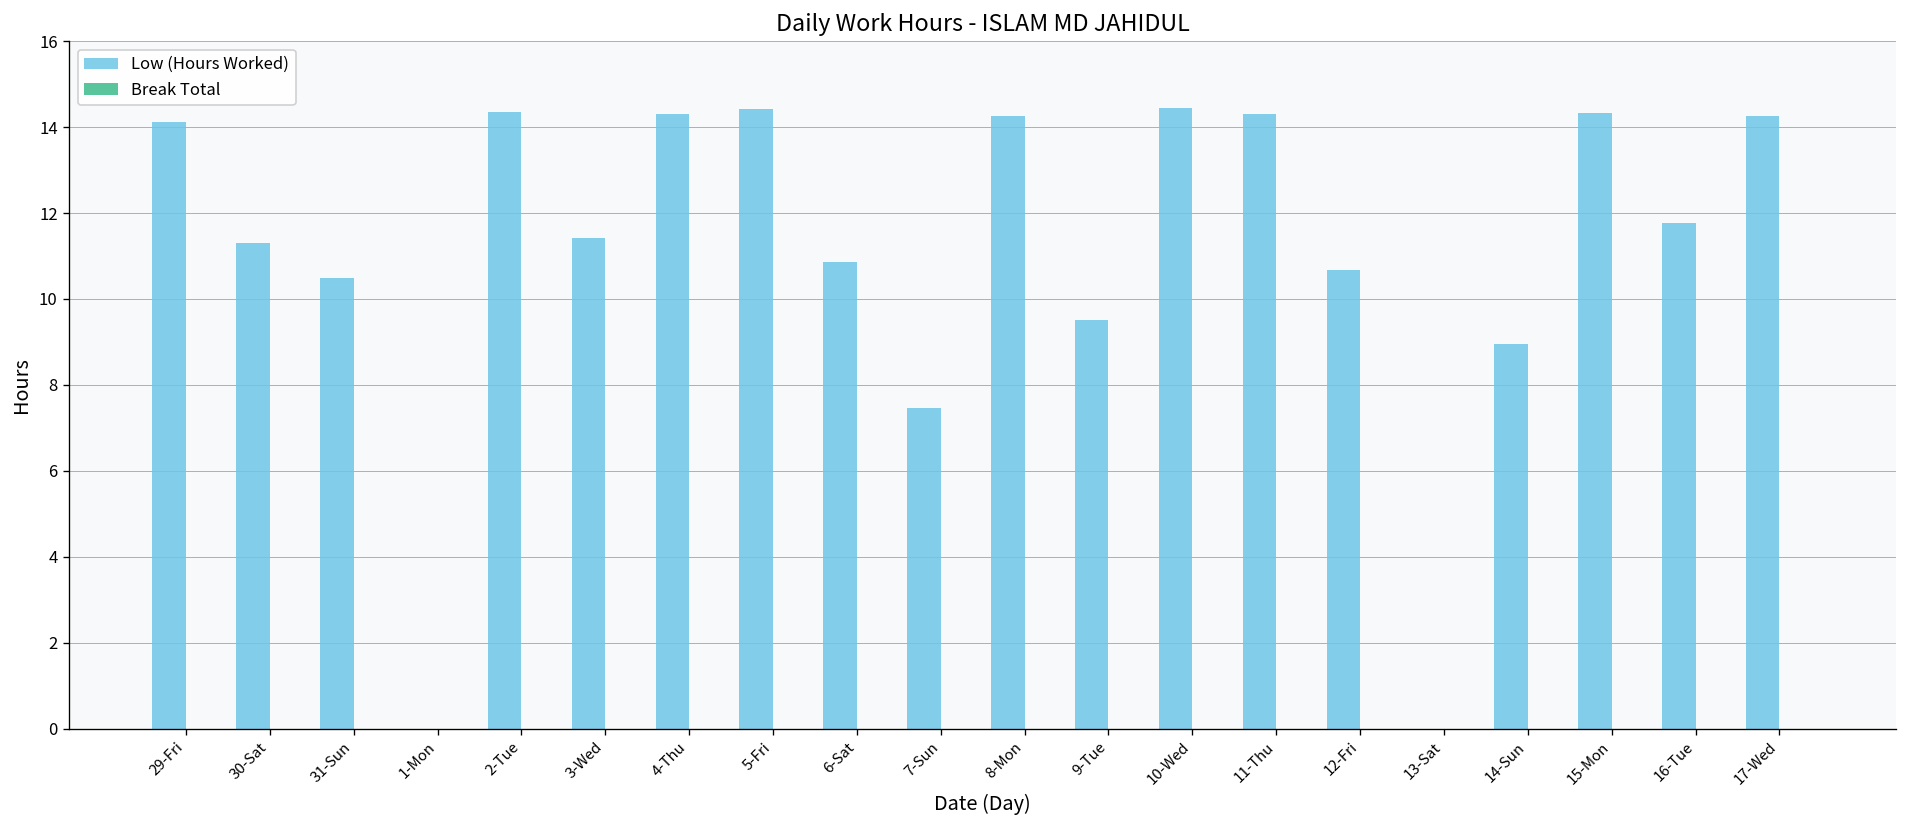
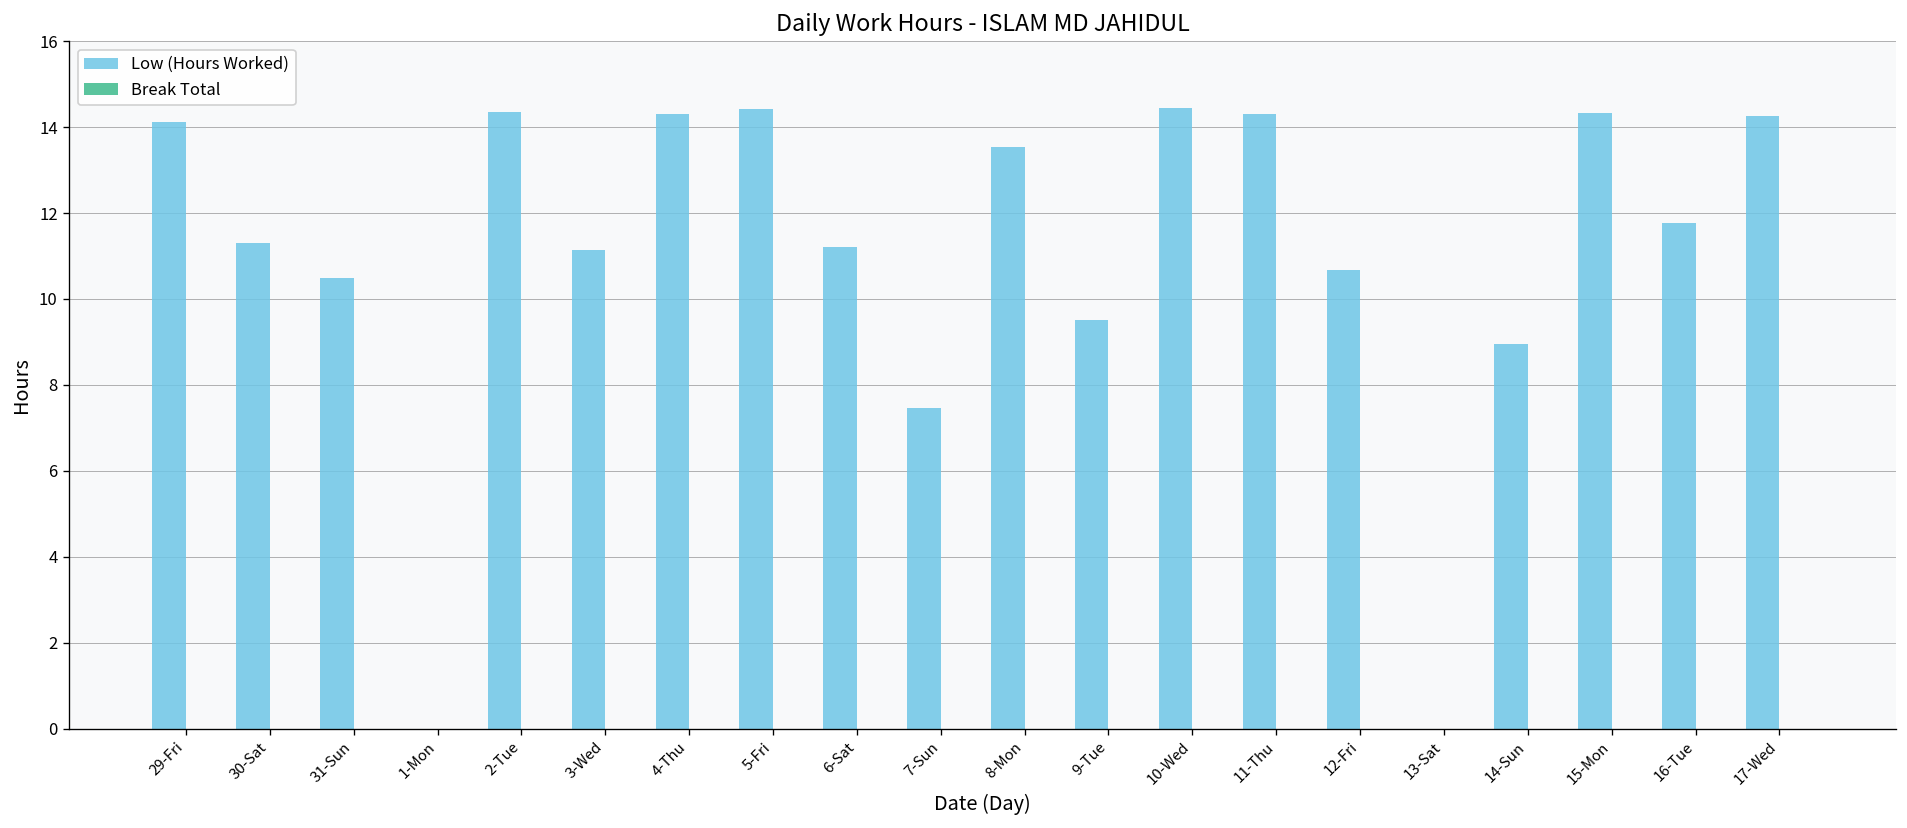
Low (Hours Worked), 3-Wed: 11.4 -> 11.1
Low (Hours Worked), 6-Sat: 10.9 -> 11.2
Low (Hours Worked), 8-Mon: 14.3 -> 13.5
